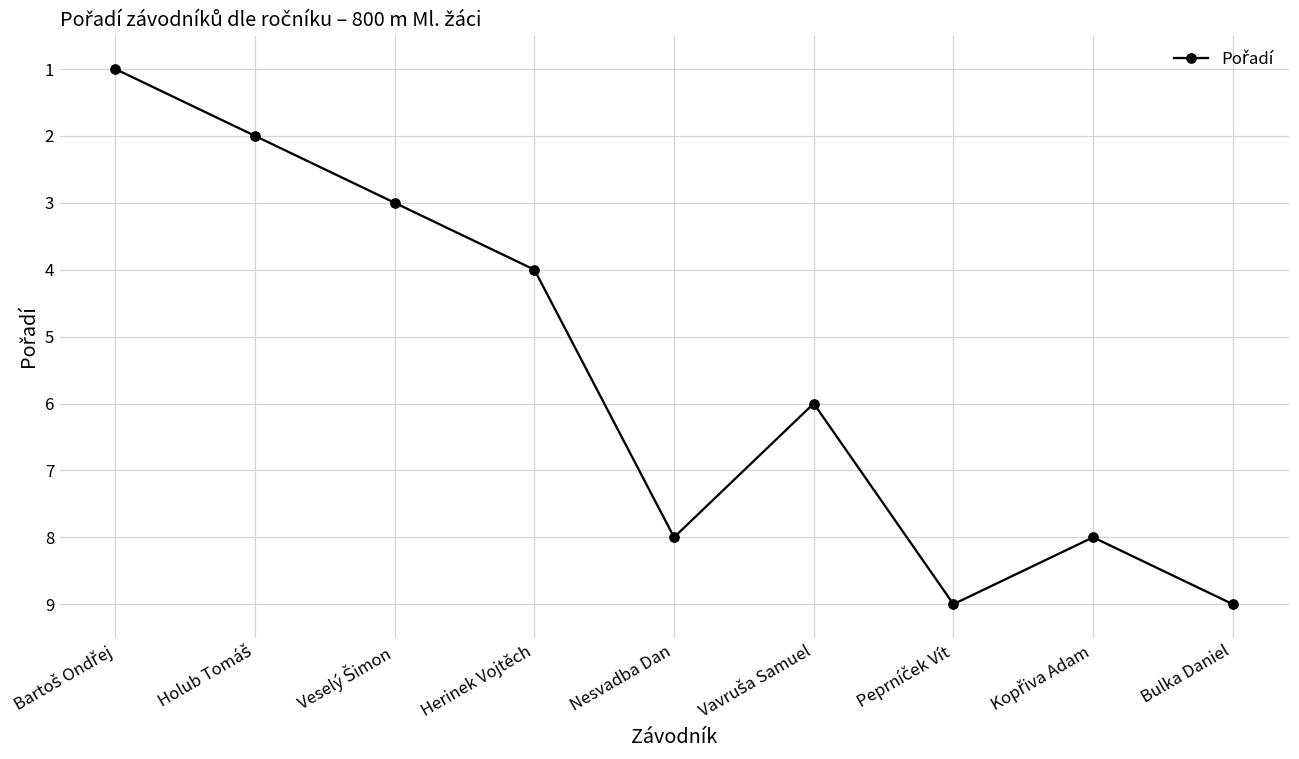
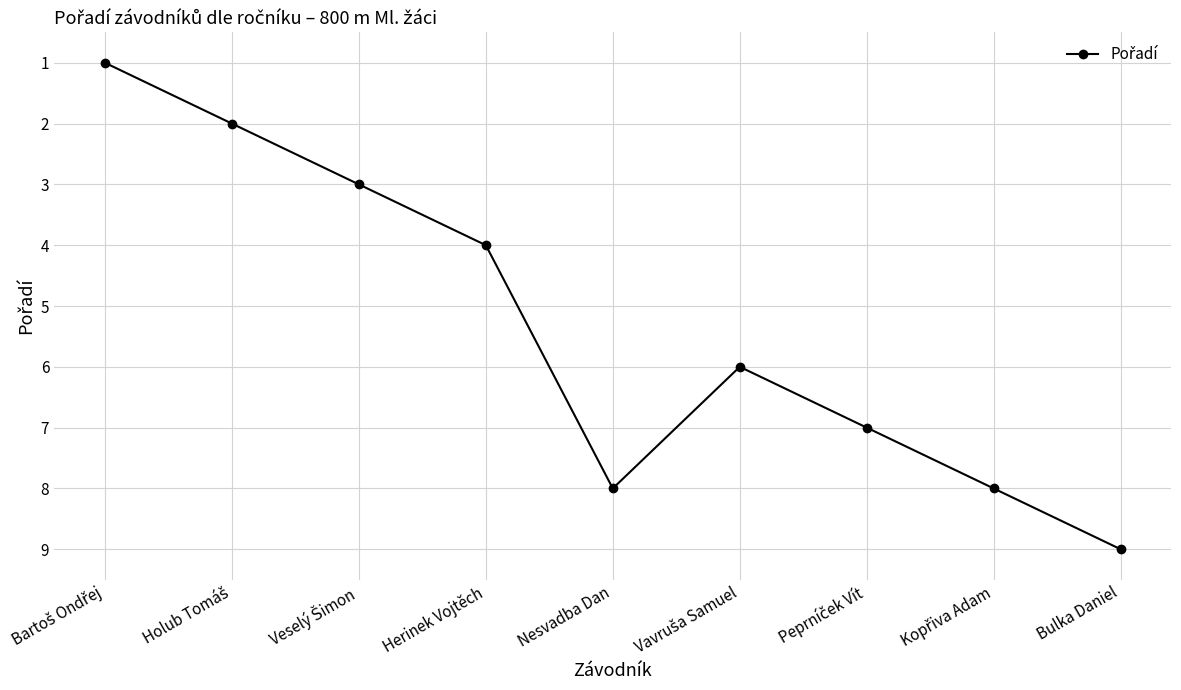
Peprníček Vít: 9 -> 7
